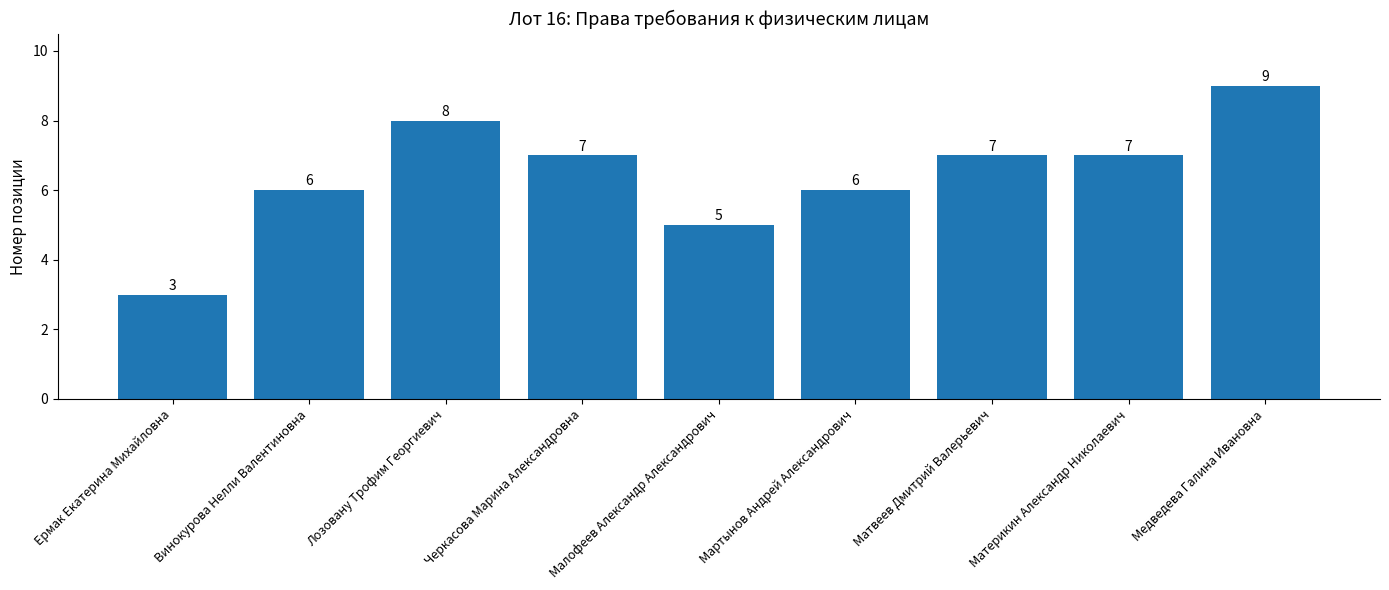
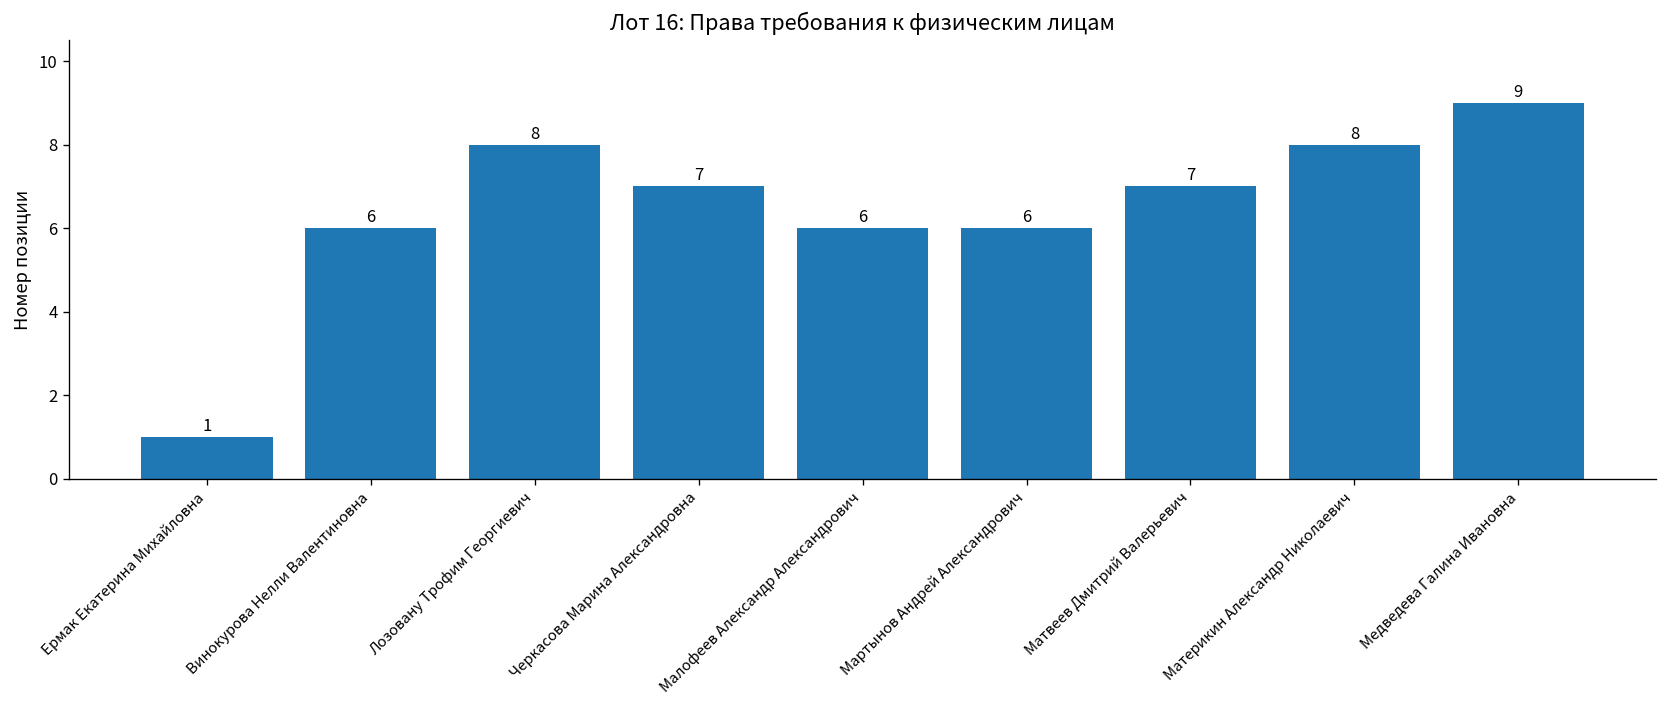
Ермак Екатерина Михайловна: 3 -> 1
Малофеев Александр Александрович: 5 -> 6
Материкин Александр Николаевич: 7 -> 8
